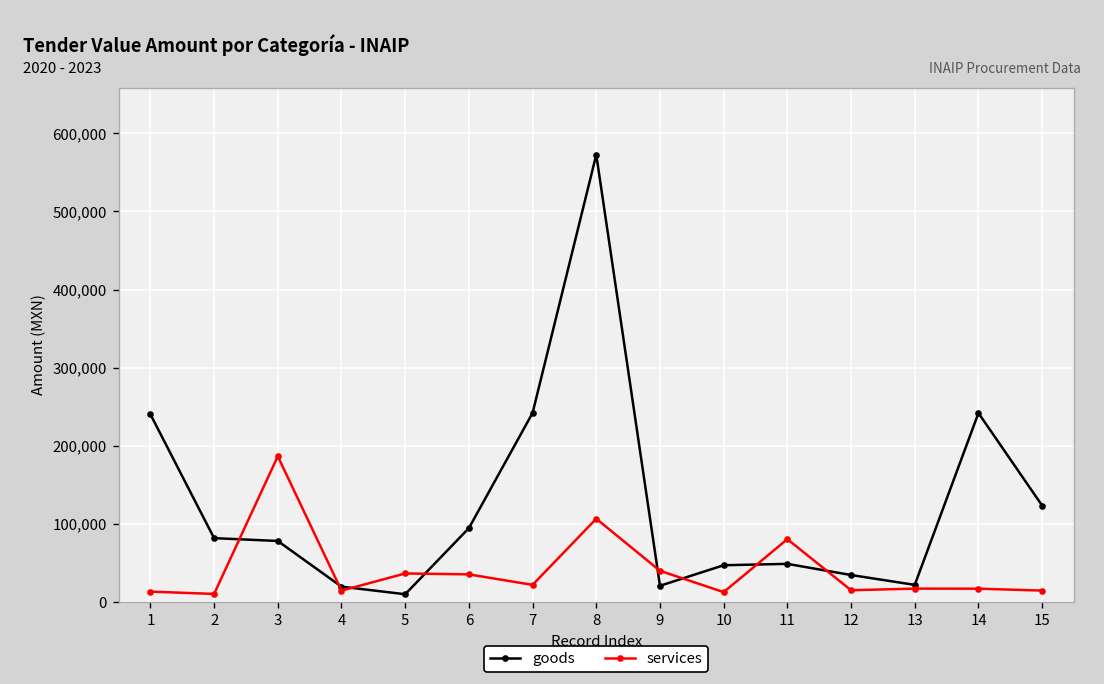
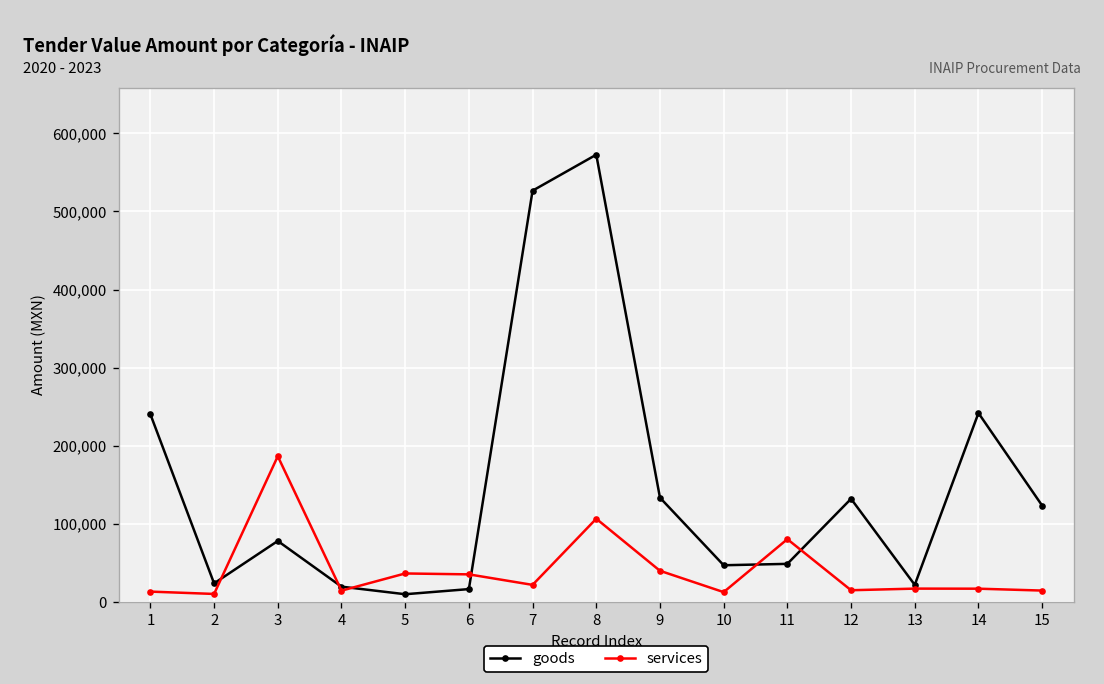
goods, 2: 80,000 -> 20,000
goods, 6: 90,000 -> 20,000
goods, 7: 240,000 -> 530,000
goods, 9: 20,000 -> 130,000
goods, 12: 30,000 -> 130,000
